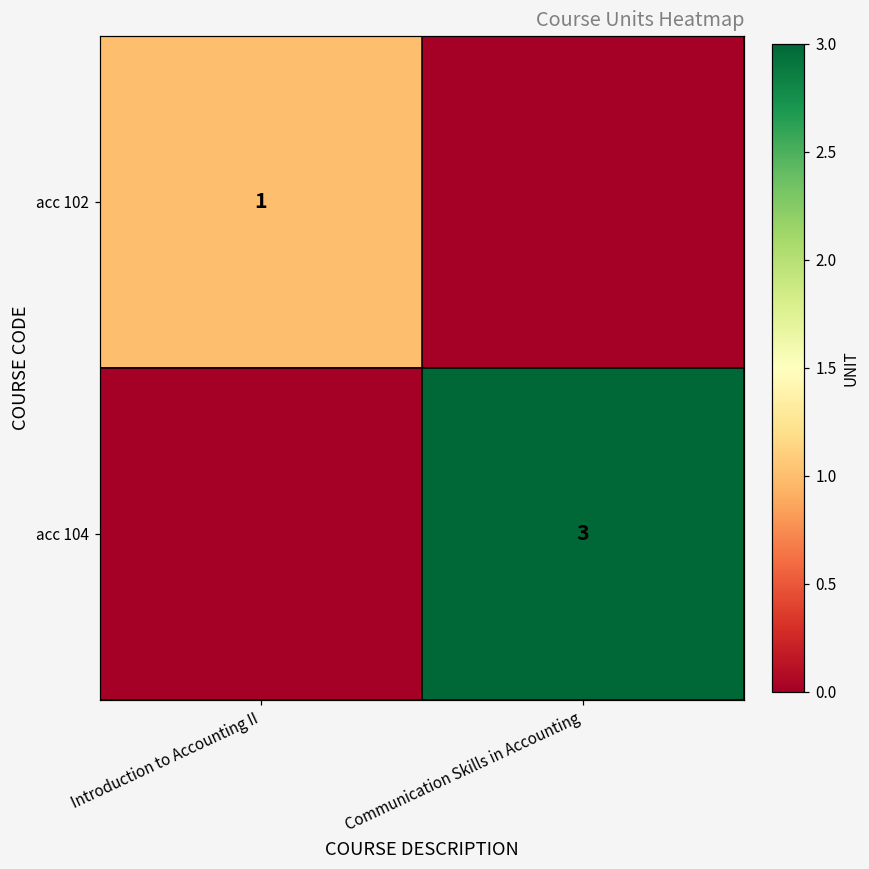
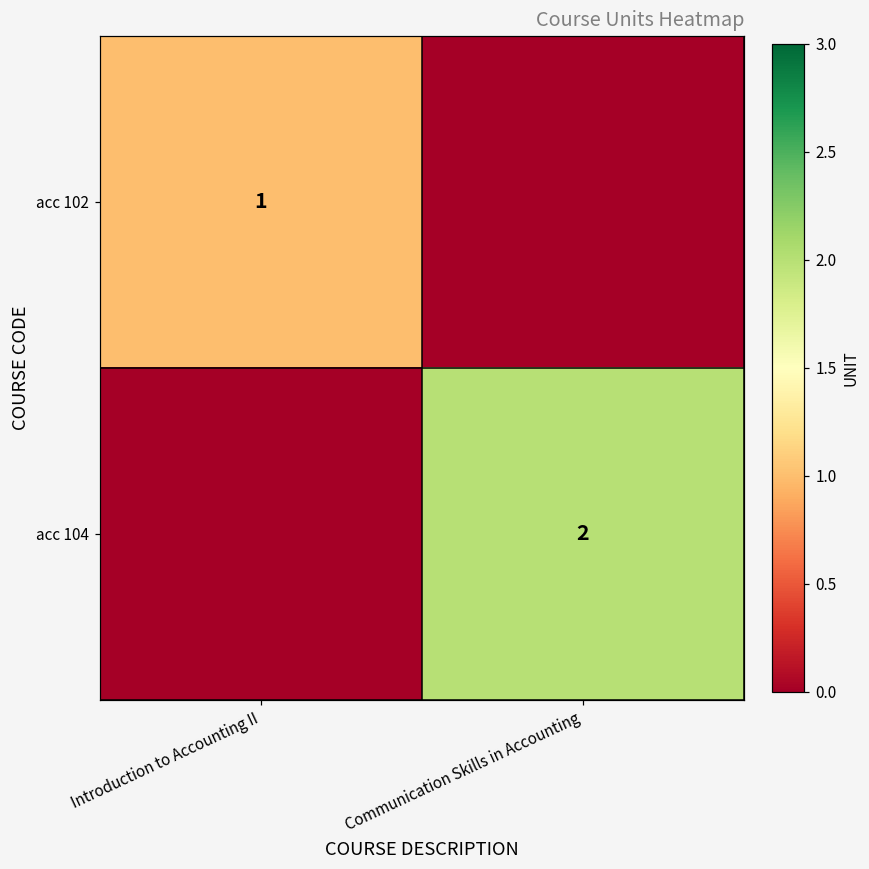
acc 104, Communication Skills in Accounting: 3 -> 2
